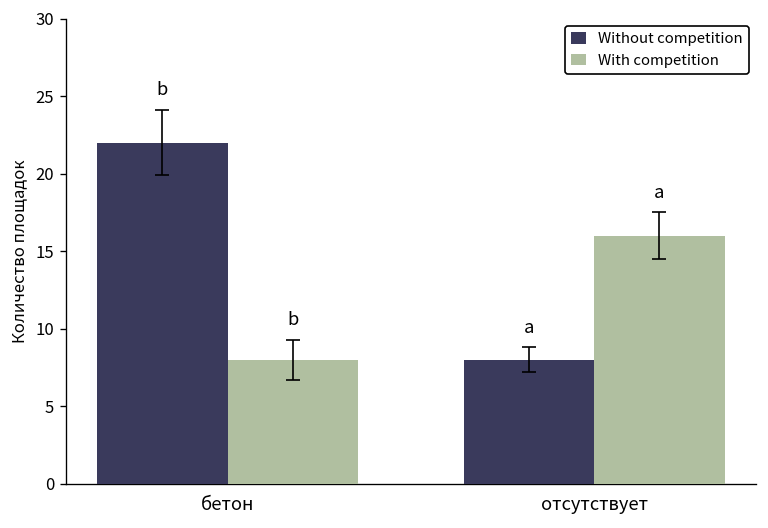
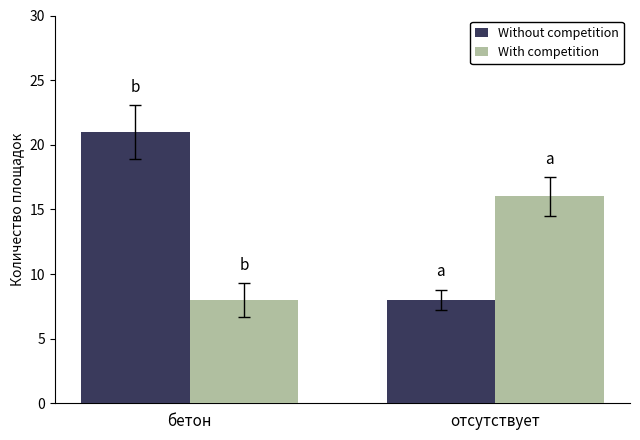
Without competition, бетон: 22 -> 21
